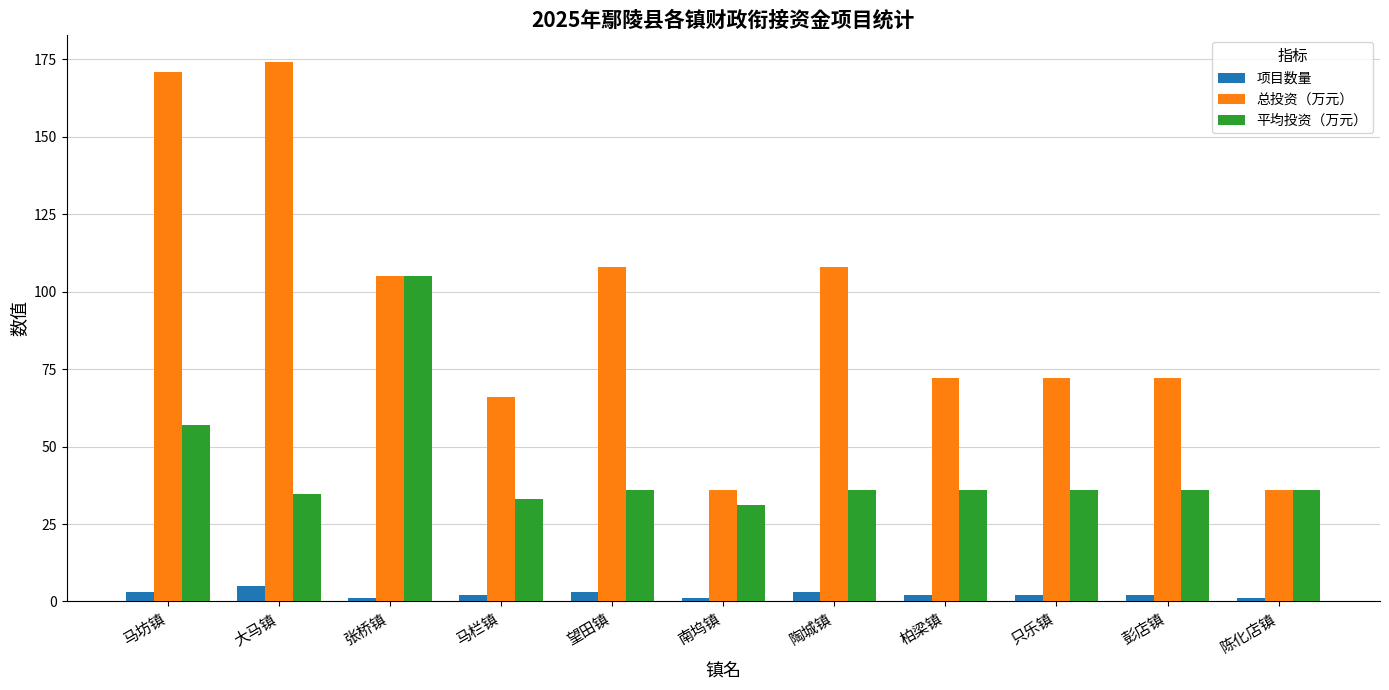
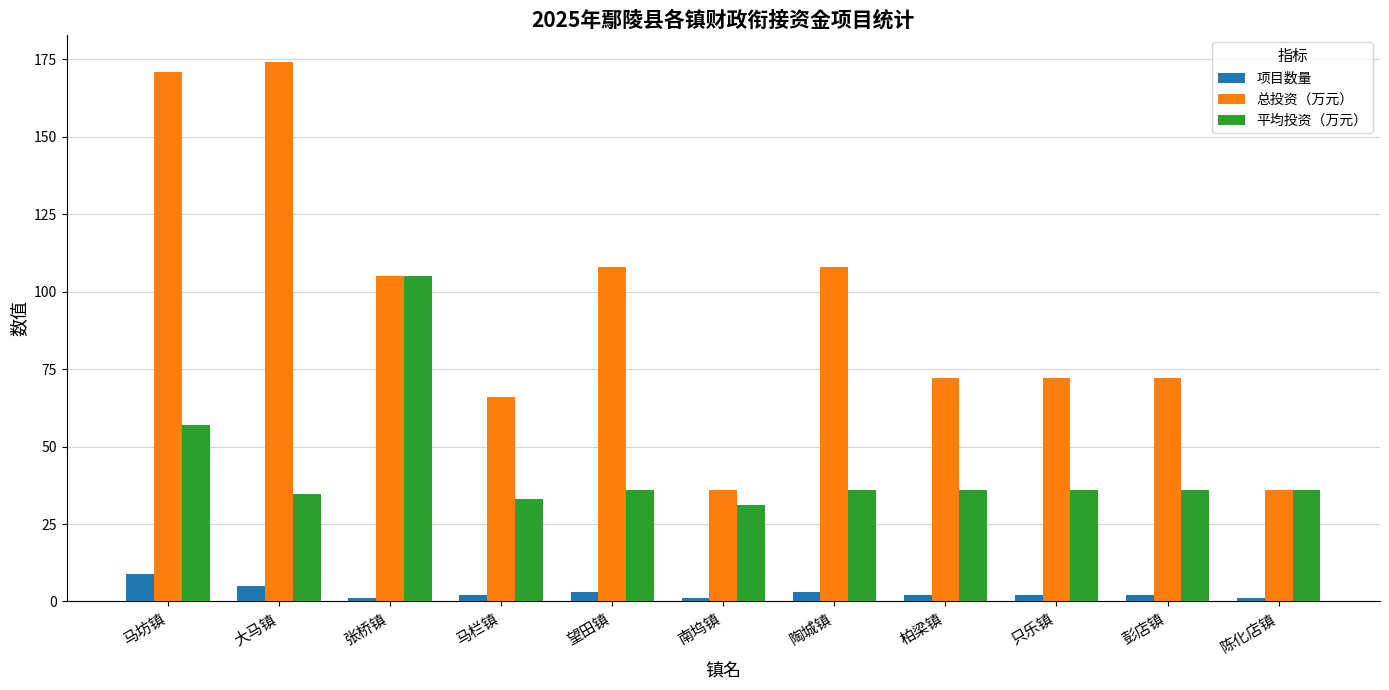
项目数量, 马坊镇: 3 -> 9
